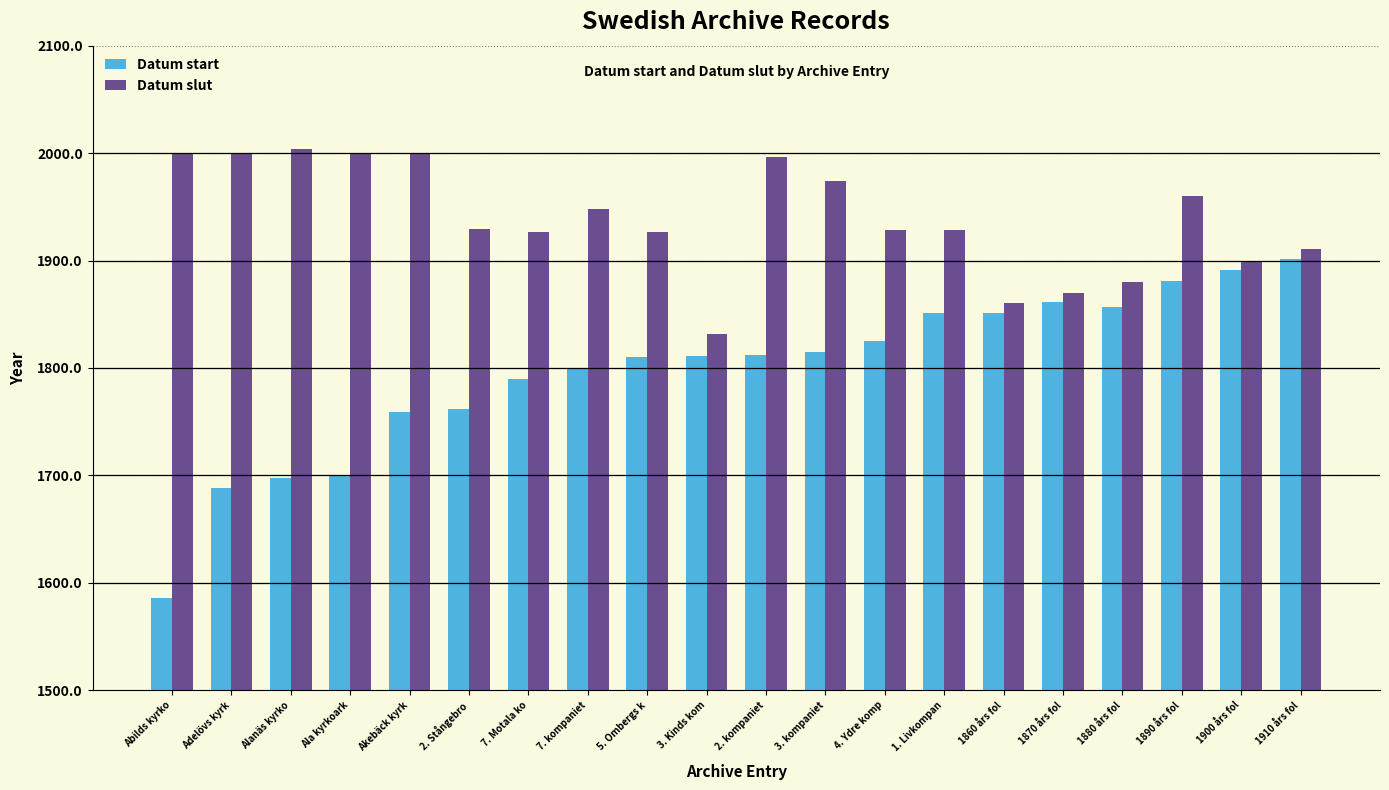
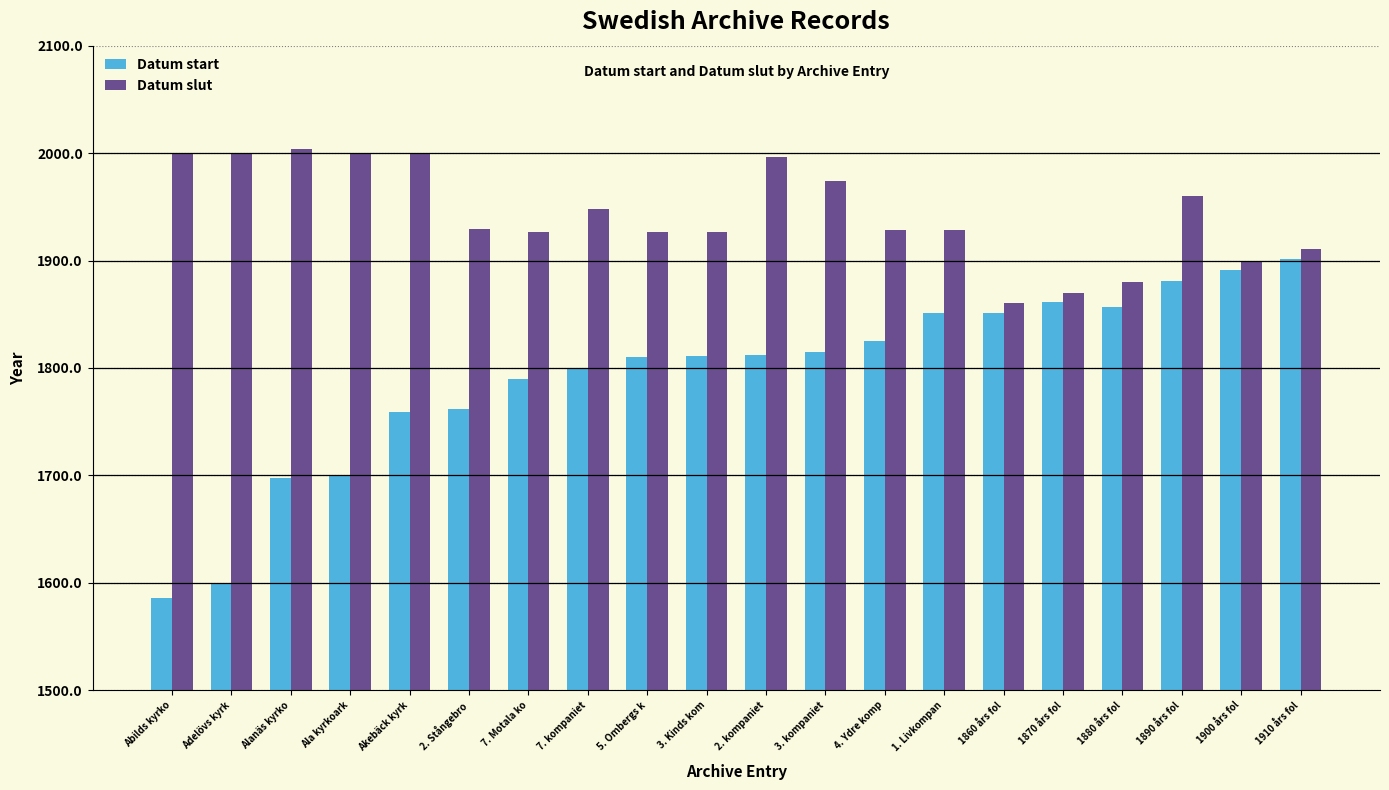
Datum start, Adelövs kyrk: 1688 -> 1599
Datum slut, 3. Kinds kom: 1832 -> 1927
